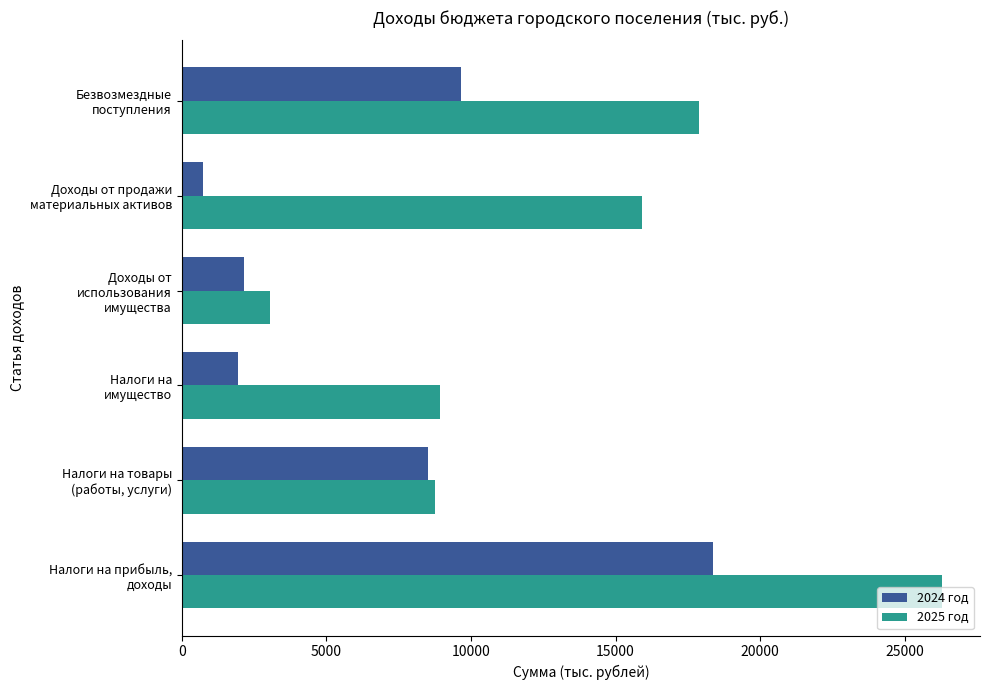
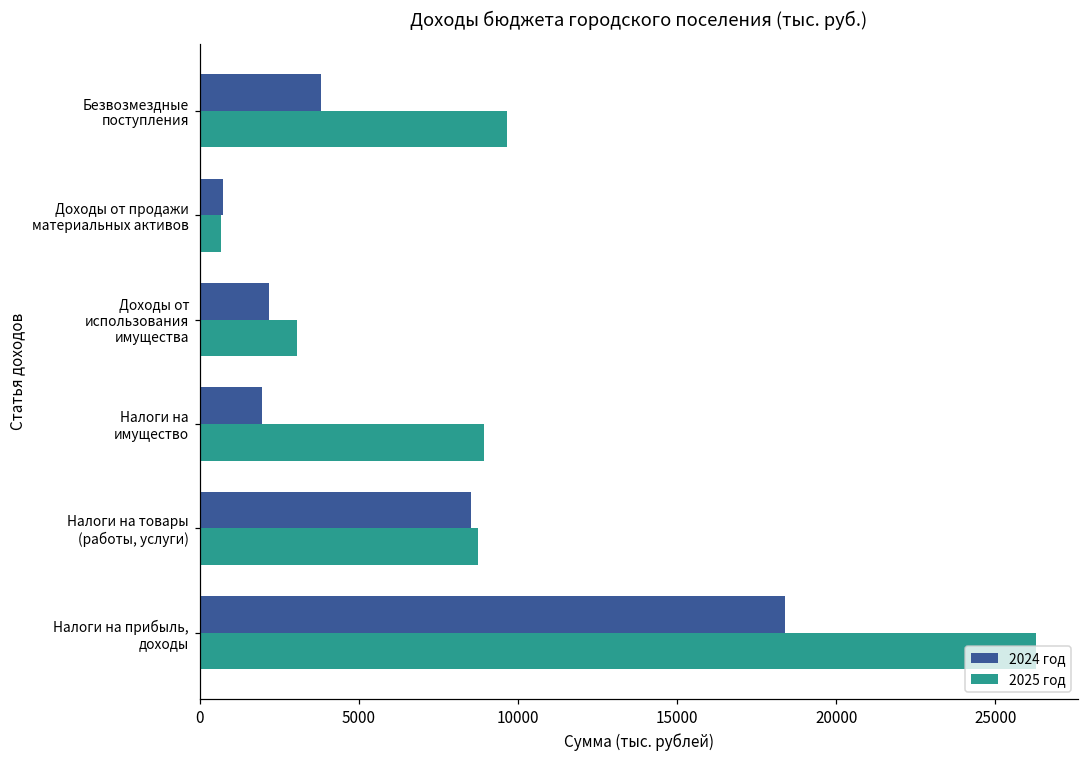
2024 год, Безвозмездные поступления: 9700 -> 3800
2025 год, Безвозмездные поступления: 17900 -> 9600
2025 год, Доходы от продажи материальных активов: 15900 -> 700
